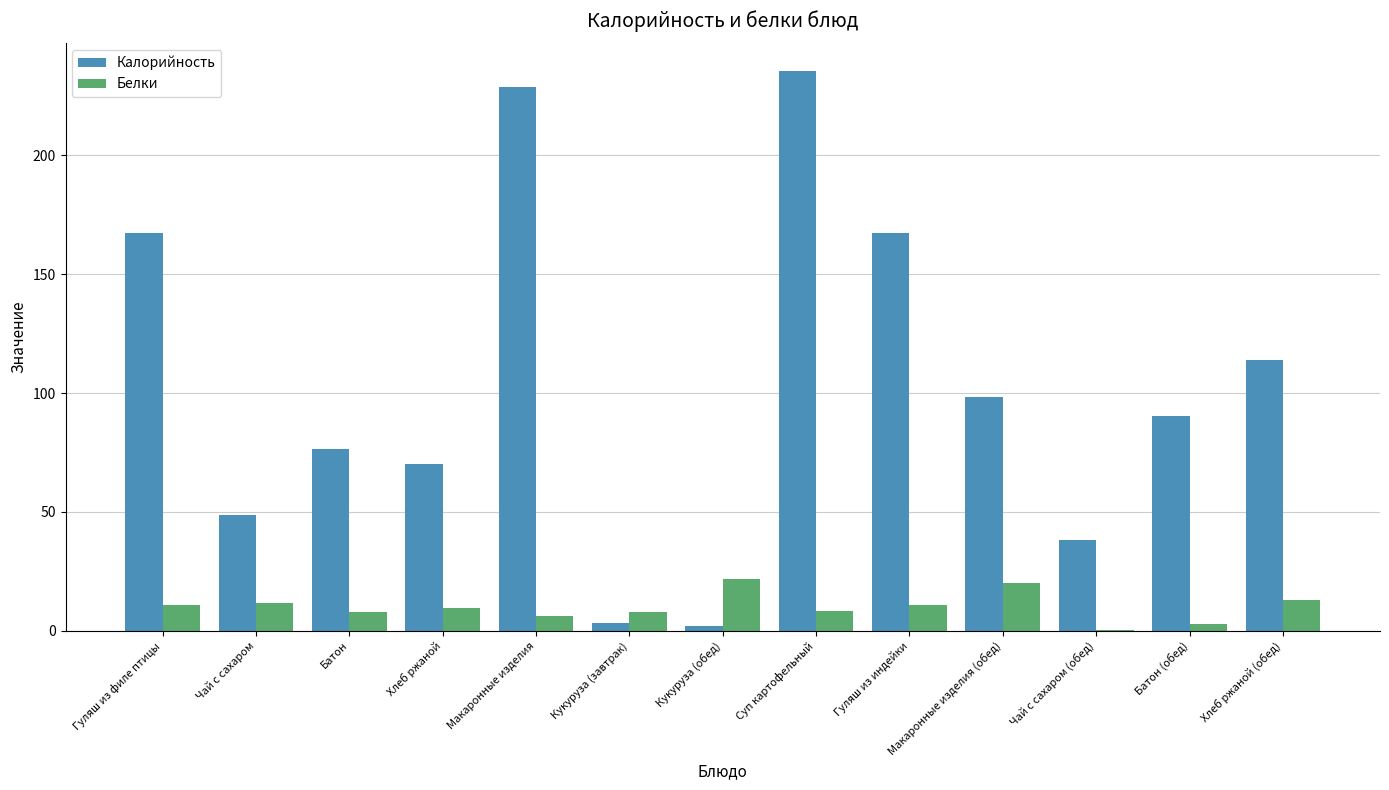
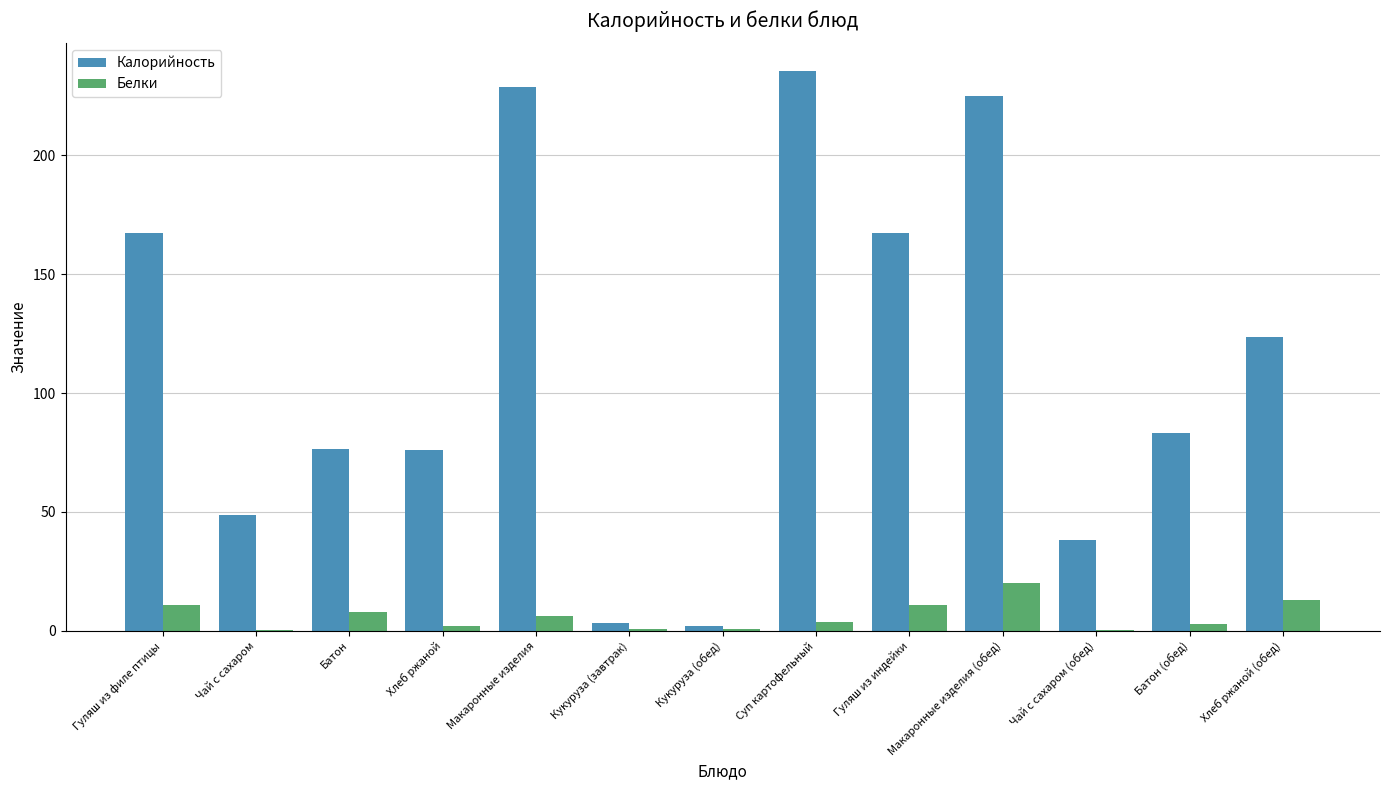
Белки, Чай с сахаром: 12 -> 0
Калорийность, Хлеб ржаной: 70 -> 76
Белки, Хлеб ржаной: 10 -> 2
Белки, Кукуруза (завтрак): 8 -> 1
Белки, Кукуруза (обед): 22 -> 1
Белки, Суп картофельный: 8 -> 4
Калорийность, Макаронные изделия (обед): 99 -> 225
Калорийность, Батон (обед): 90 -> 83
Калорийность, Хлеб ржаной (обед): 114 -> 124
